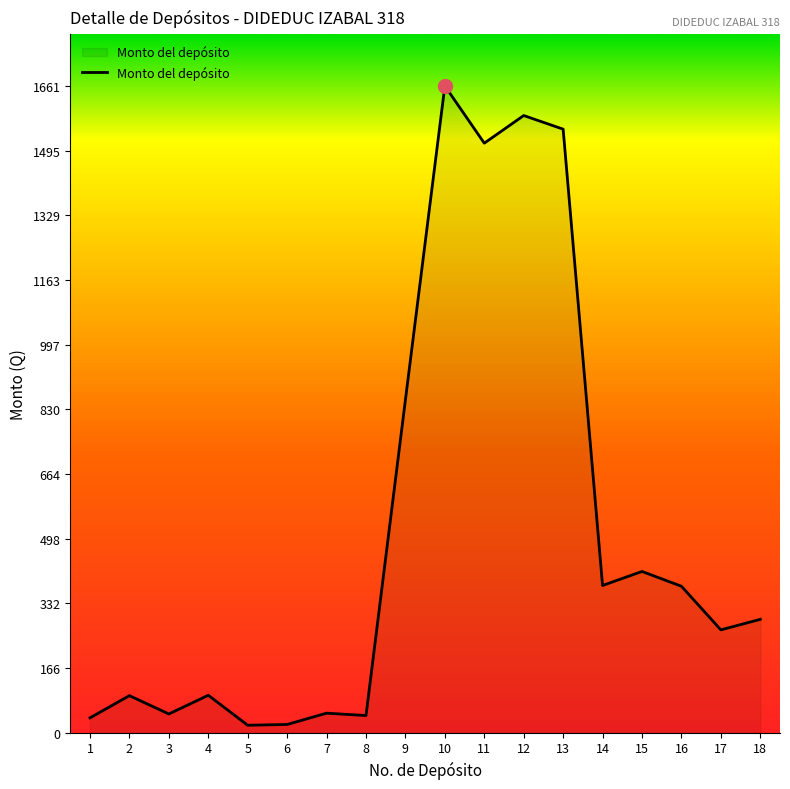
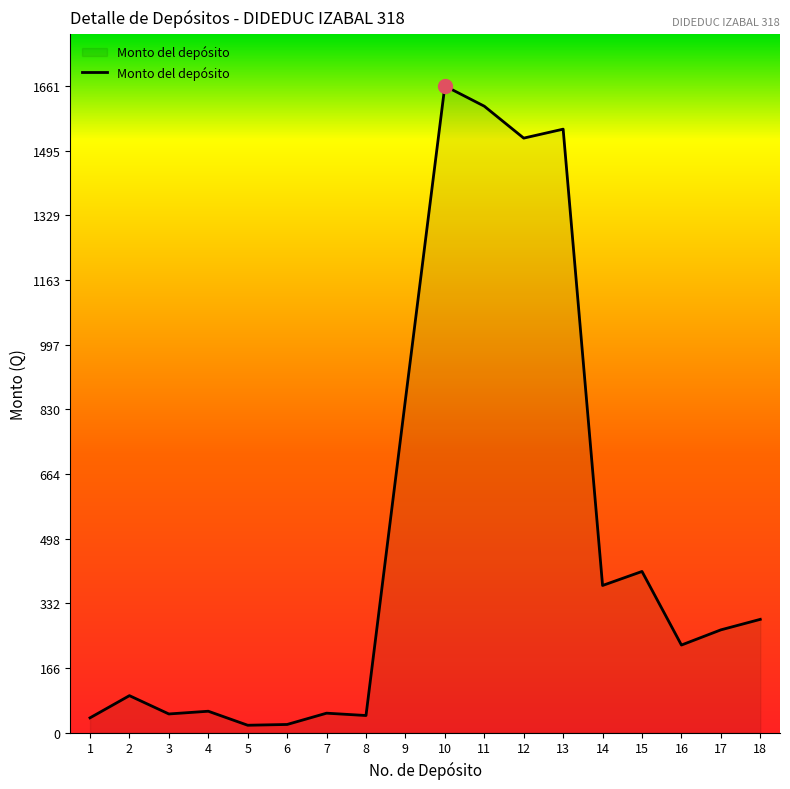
Monto del depósito, 4: 100 -> 60
Monto del depósito, 11: 1510 -> 1610
Monto del depósito, 12: 1590 -> 1530
Monto del depósito, 16: 380 -> 230
